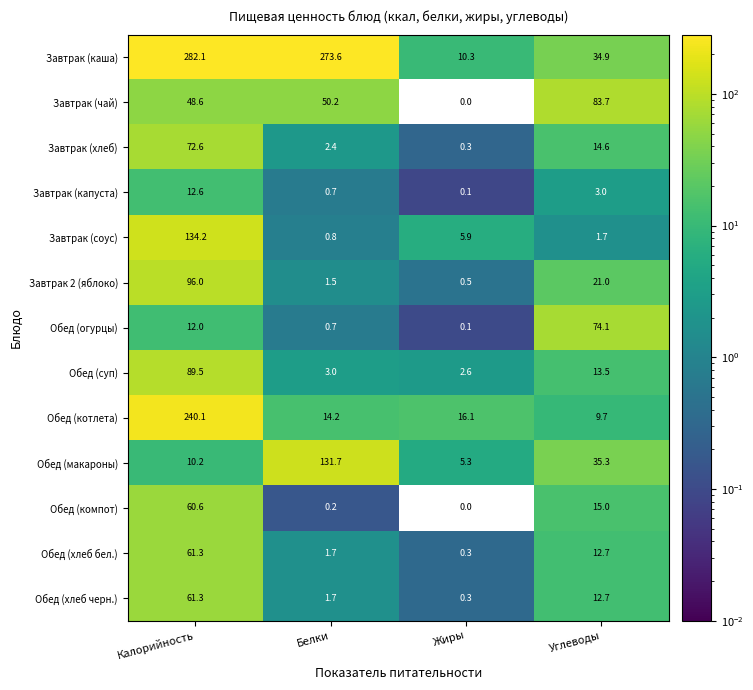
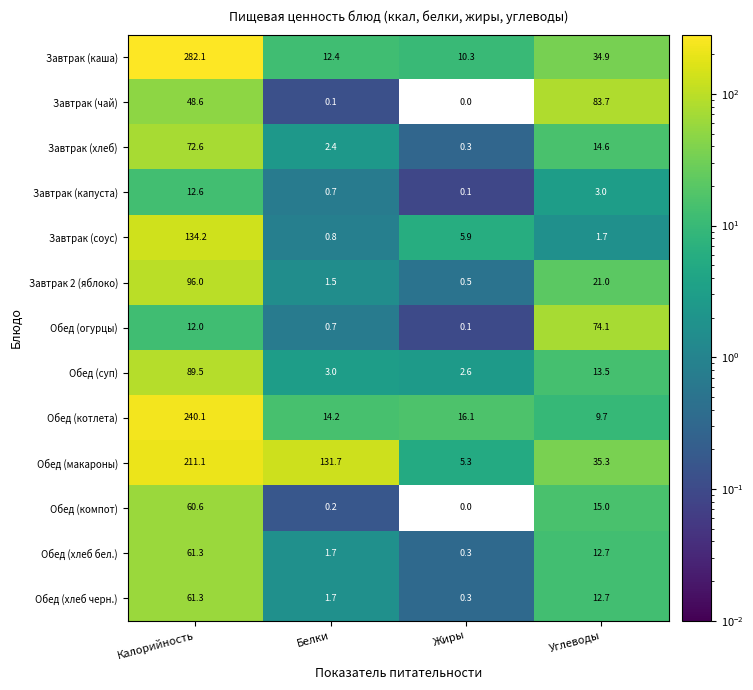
Завтрак (каша), Белки: 273.6 -> 12.4
Завтрак (чай), Белки: 50.2 -> 0.1
Обед (макароны), Калорийность: 10.2 -> 211.1
